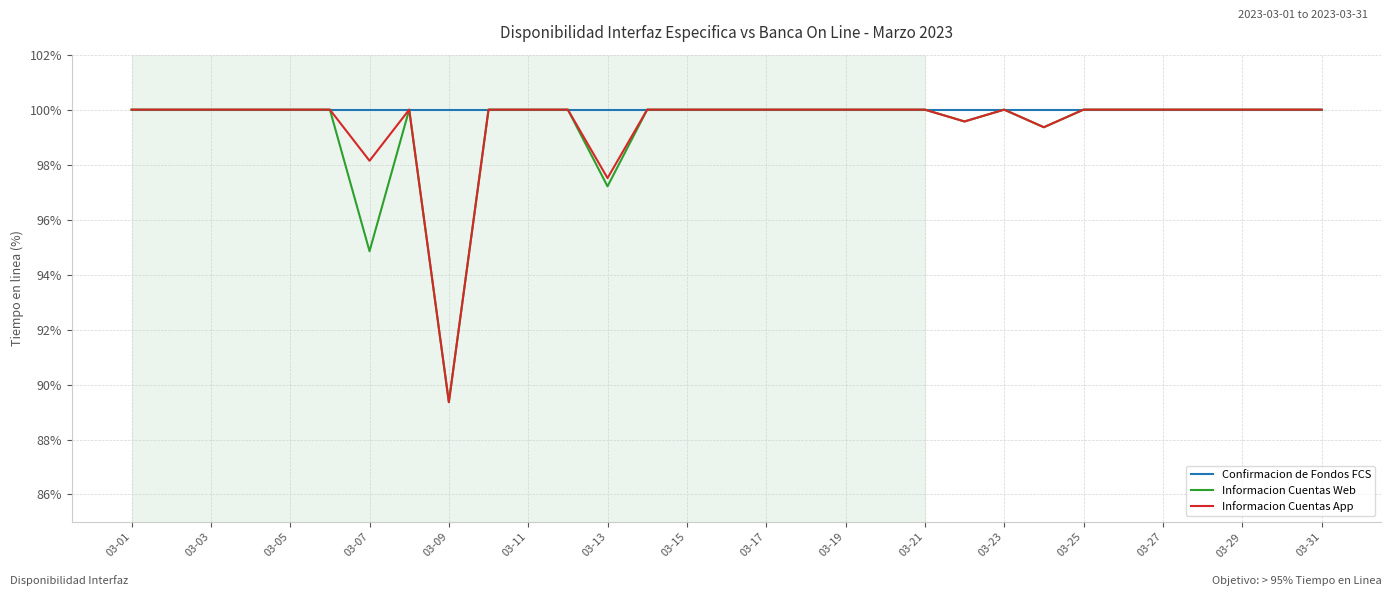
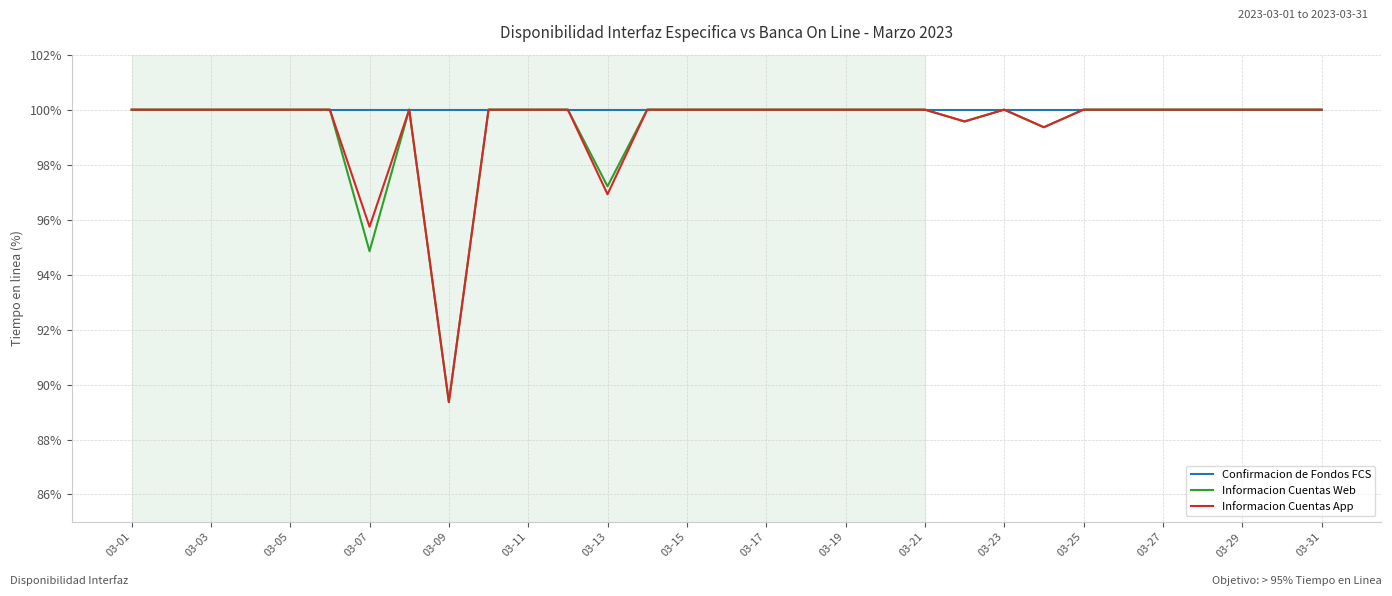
Informacion Cuentas App, 03-07: 98.1% -> 95.7%
Informacion Cuentas App, 03-13: 97.5% -> 96.9%
